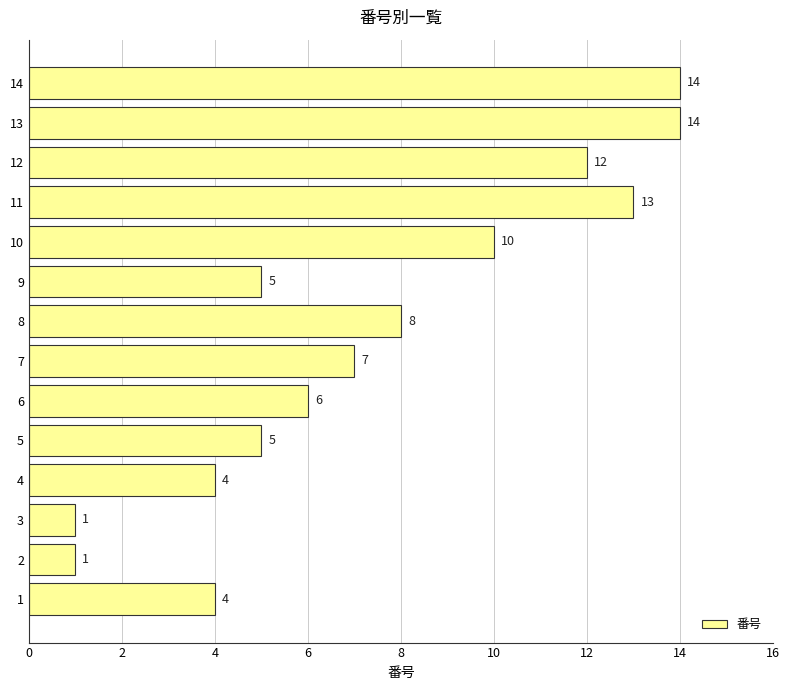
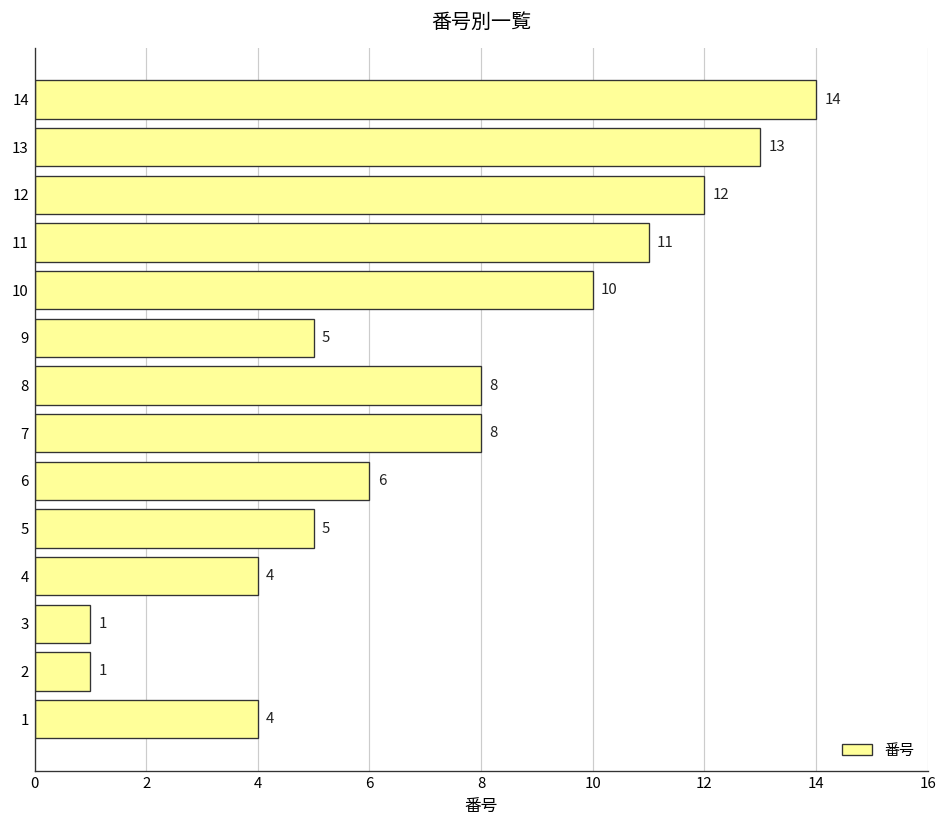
13: 14 -> 13
11: 13 -> 11
7: 7 -> 8
